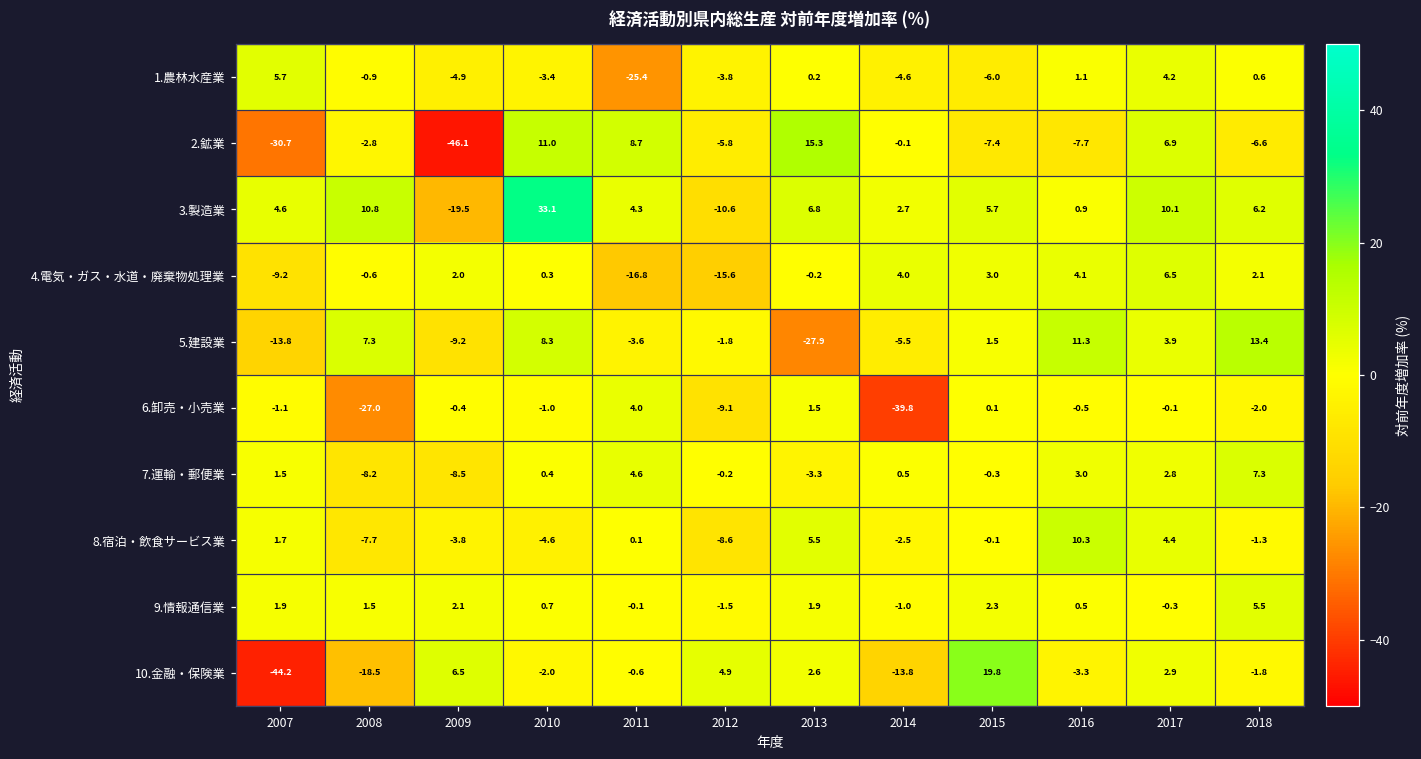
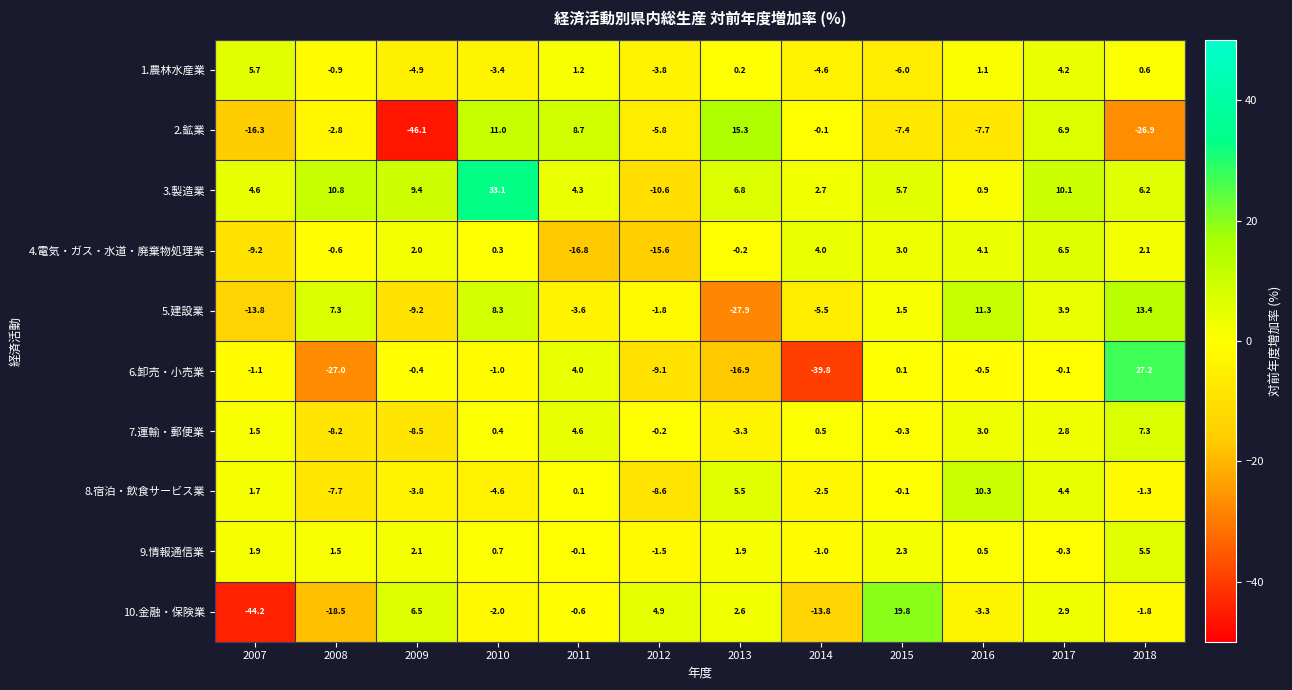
1.農林水産業, 2011: -25.4 -> 1.2
2.鉱業, 2007: -30.7 -> -16.3
2.鉱業, 2018: -6.6 -> -26.9
3.製造業, 2009: -19.5 -> 9.4
6.卸売・小売業, 2013: 1.5 -> -16.9
6.卸売・小売業, 2018: -2.0 -> 27.2
